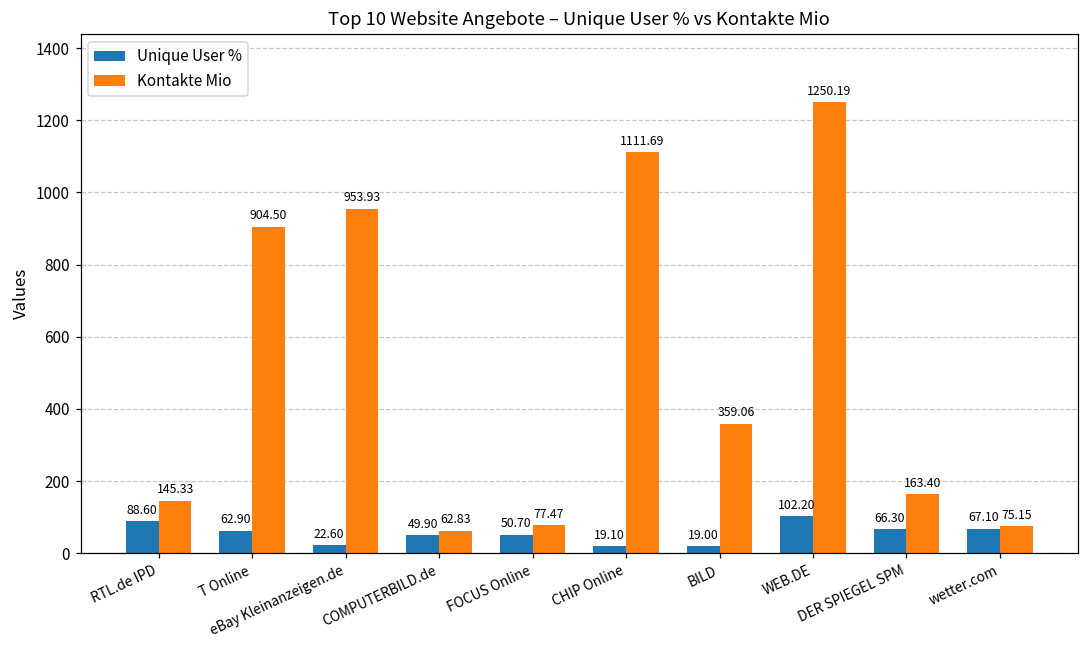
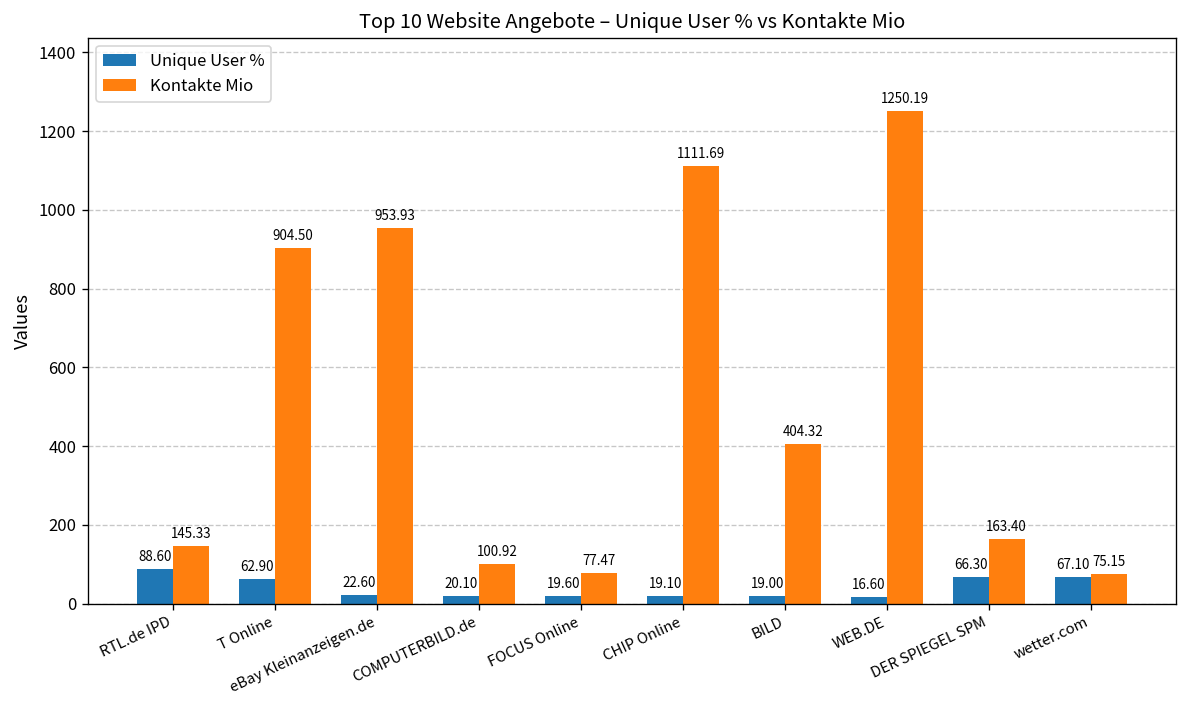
Unique User %, COMPUTERBILD.de: 49.90 -> 20.10
Kontakte Mio, COMPUTERBILD.de: 62.83 -> 100.92
Unique User %, FOCUS Online: 50.70 -> 19.60
Kontakte Mio, BILD: 359.06 -> 404.32
Unique User %, WEB.DE: 102.20 -> 16.60
